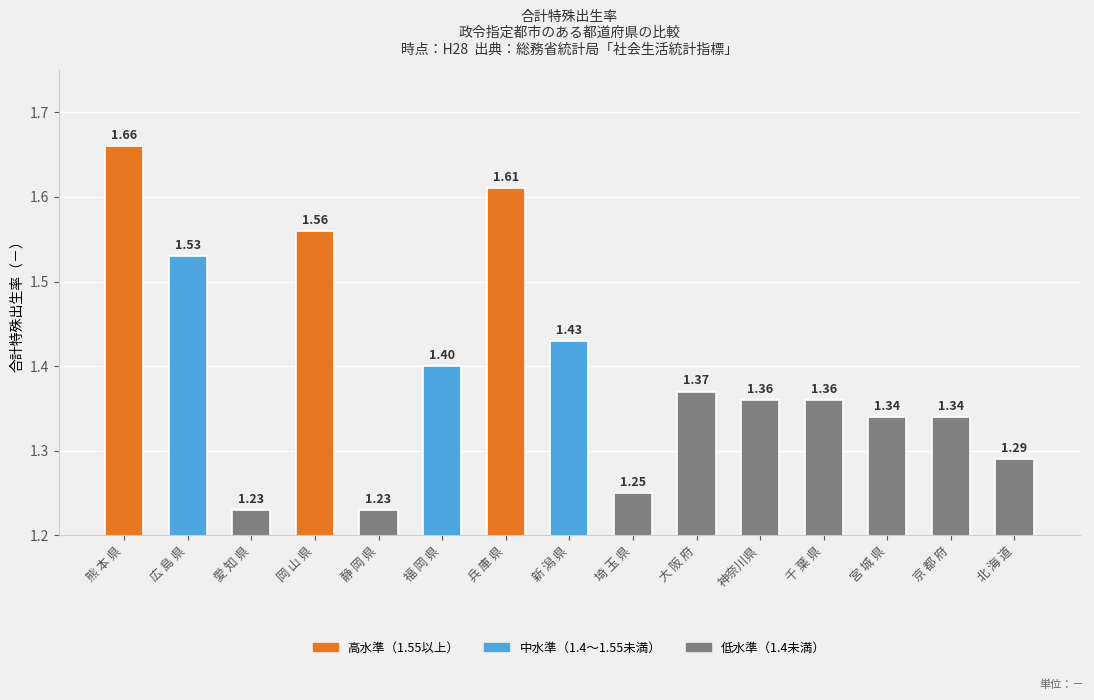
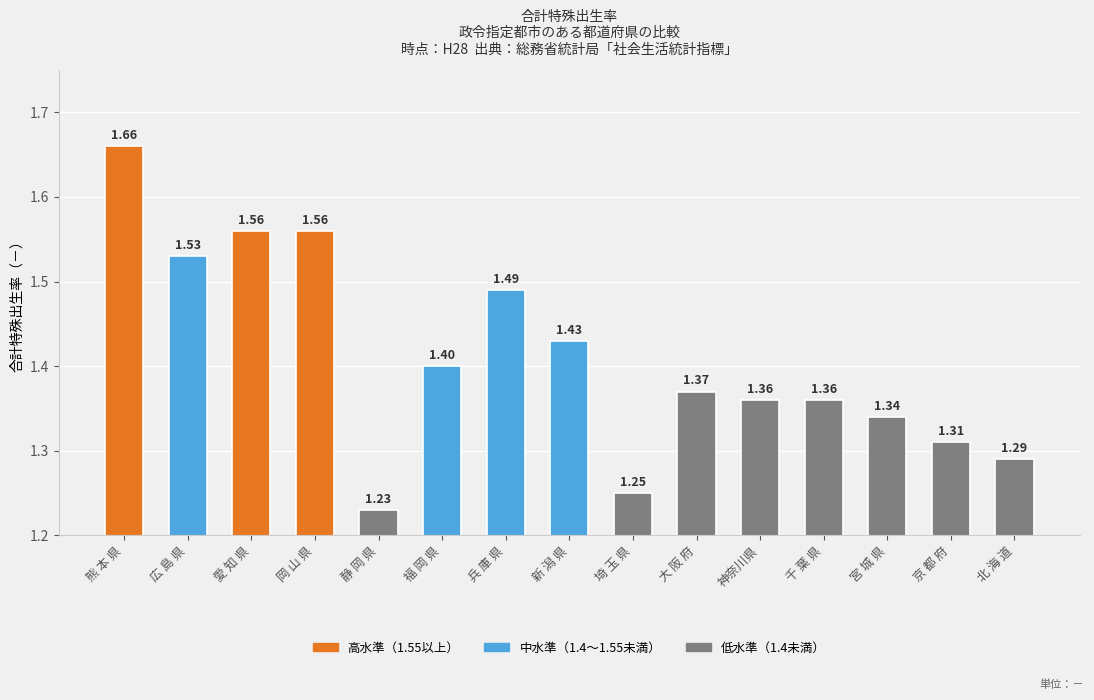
愛 知 県: 1.23 -> 1.56
兵 庫 県: 1.61 -> 1.49
京 都 府: 1.34 -> 1.31
